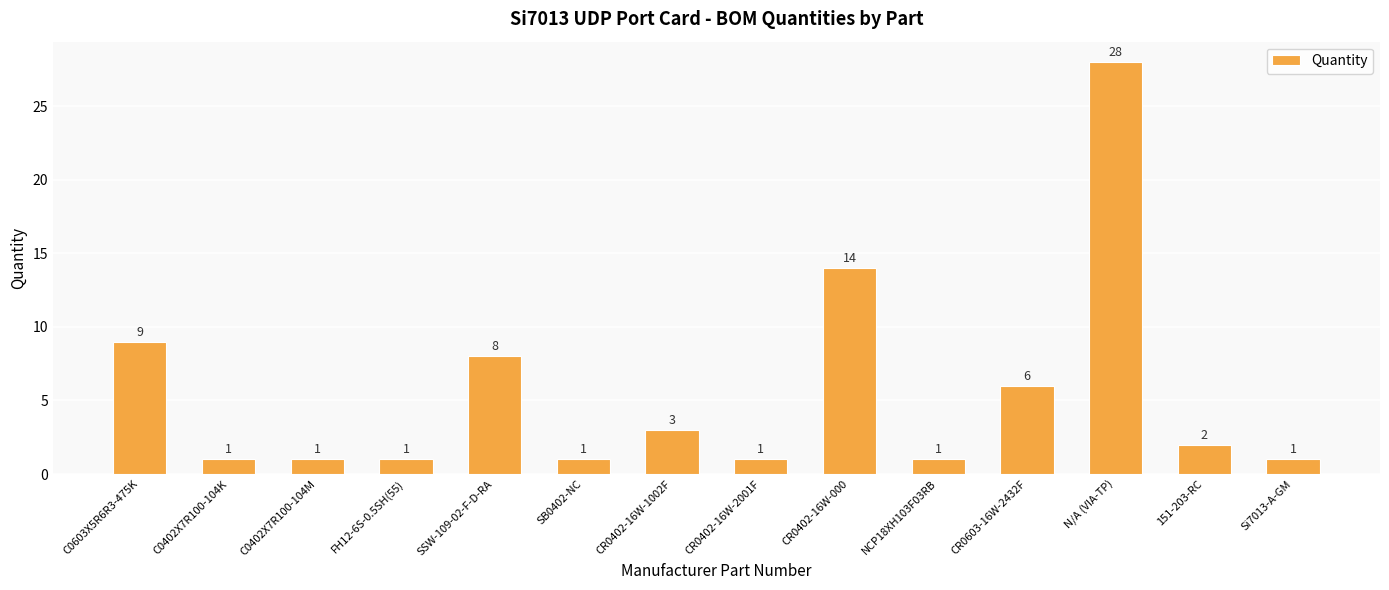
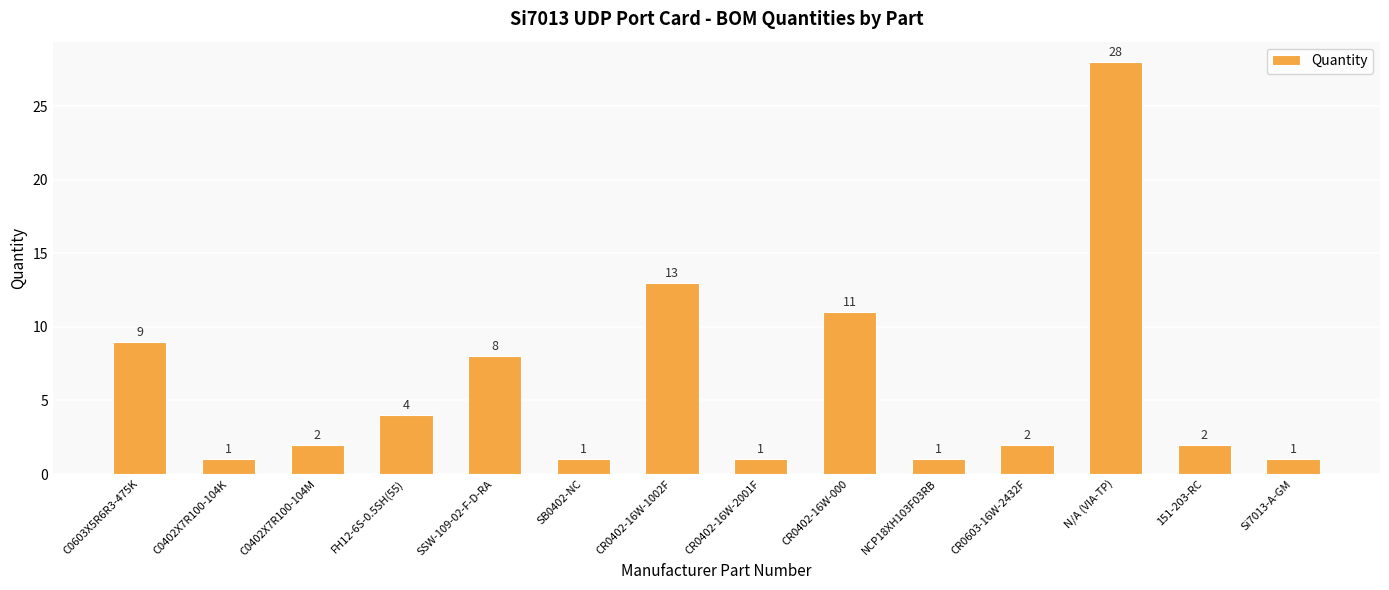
C0402X7R100-104M: 1 -> 2
FH12-6S-0.5SH(55): 1 -> 4
CR0402-16W-1002F: 3 -> 13
CR0402-16W-000: 14 -> 11
CR0603-16W-2432F: 6 -> 2
